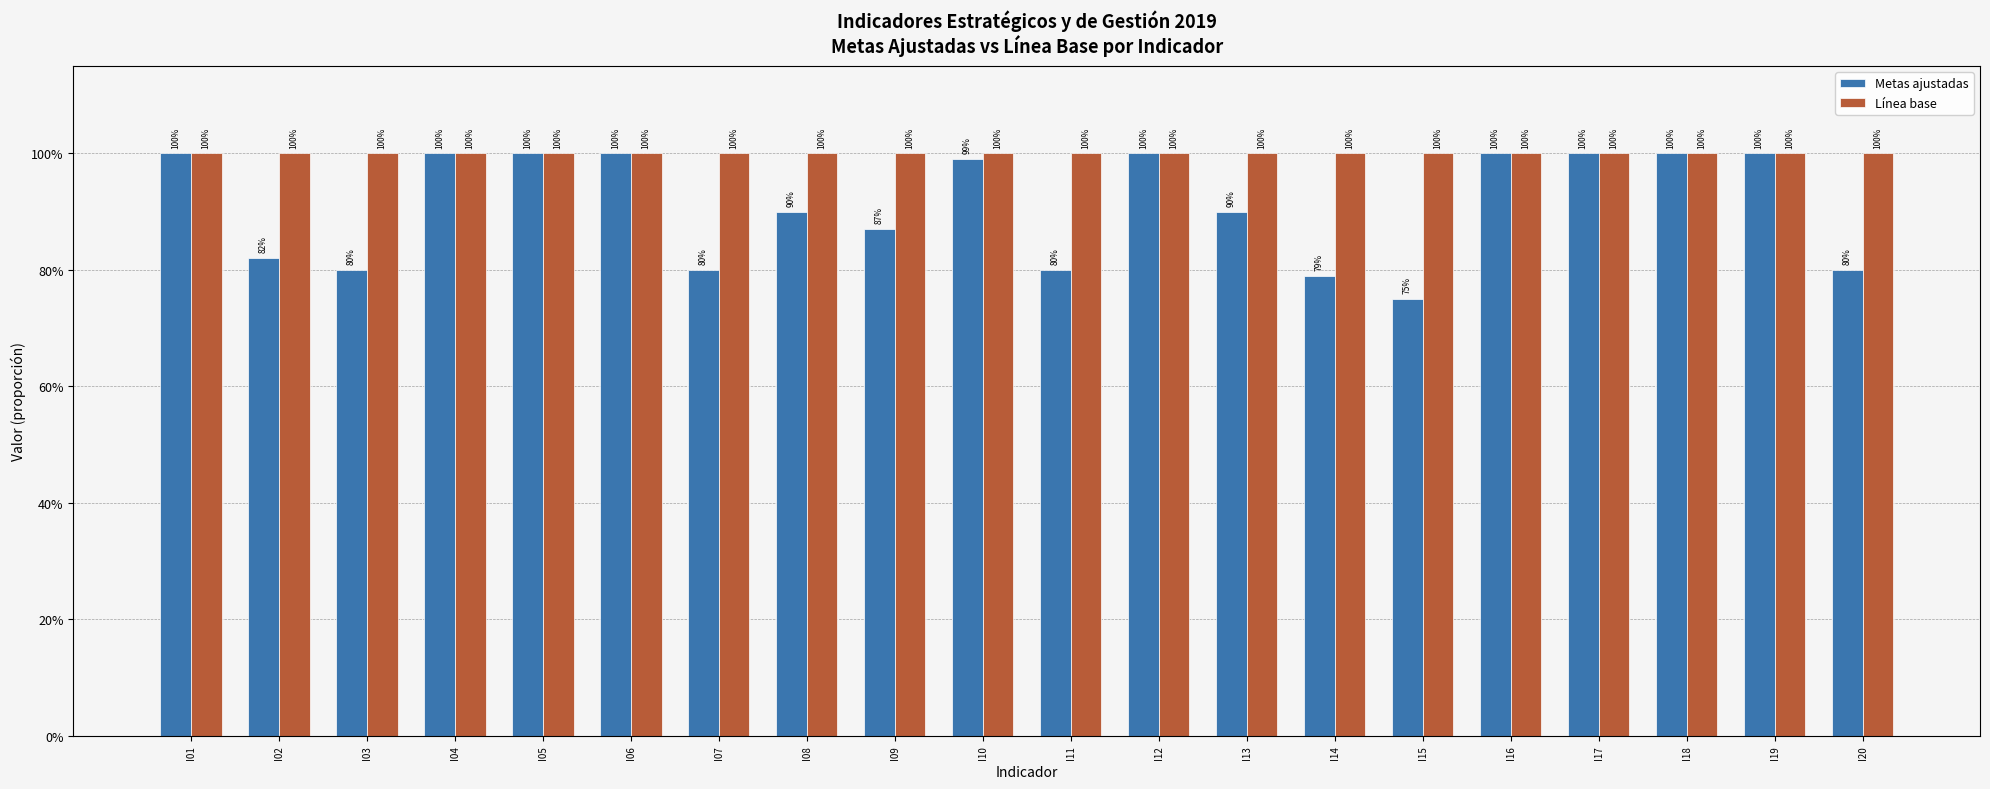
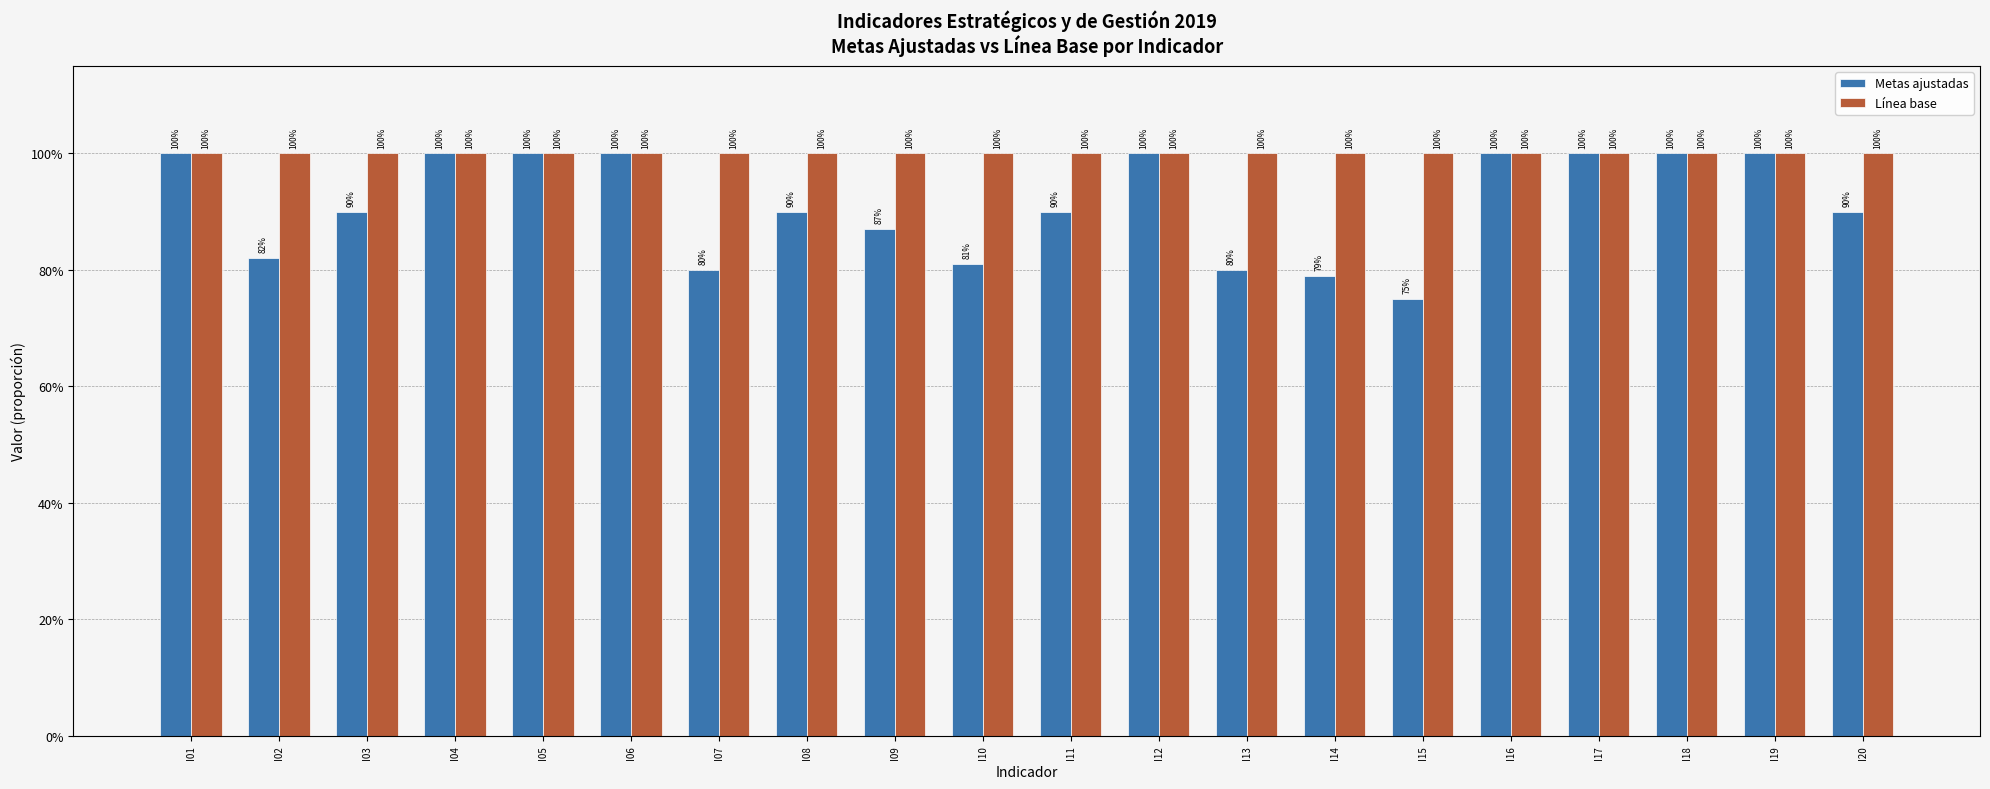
Metas ajustadas, I03: 80% -> 90%
Metas ajustadas, I10: 99% -> 81%
Metas ajustadas, I11: 80% -> 90%
Metas ajustadas, I13: 90% -> 80%
Metas ajustadas, I20: 80% -> 90%
